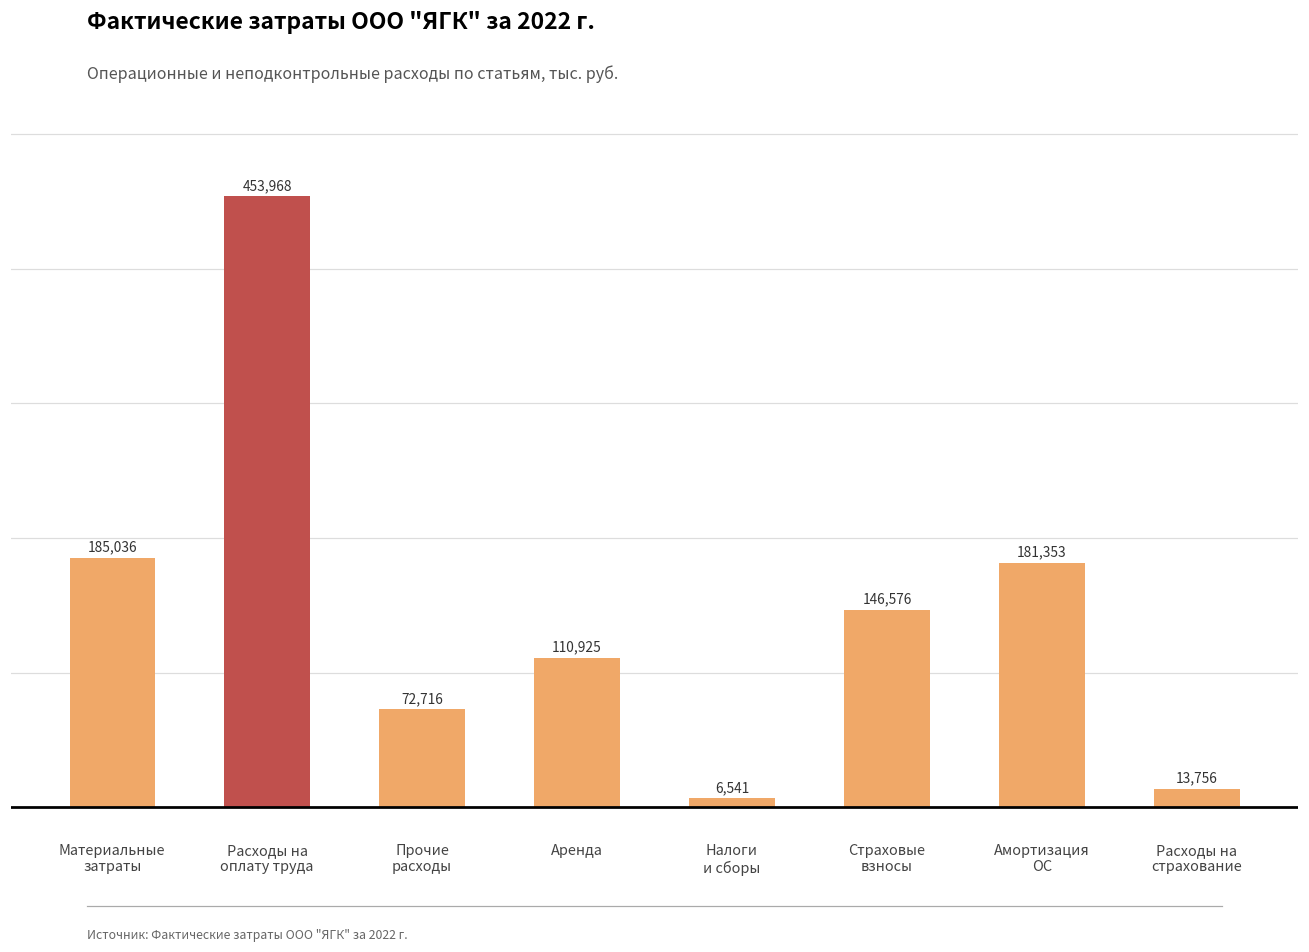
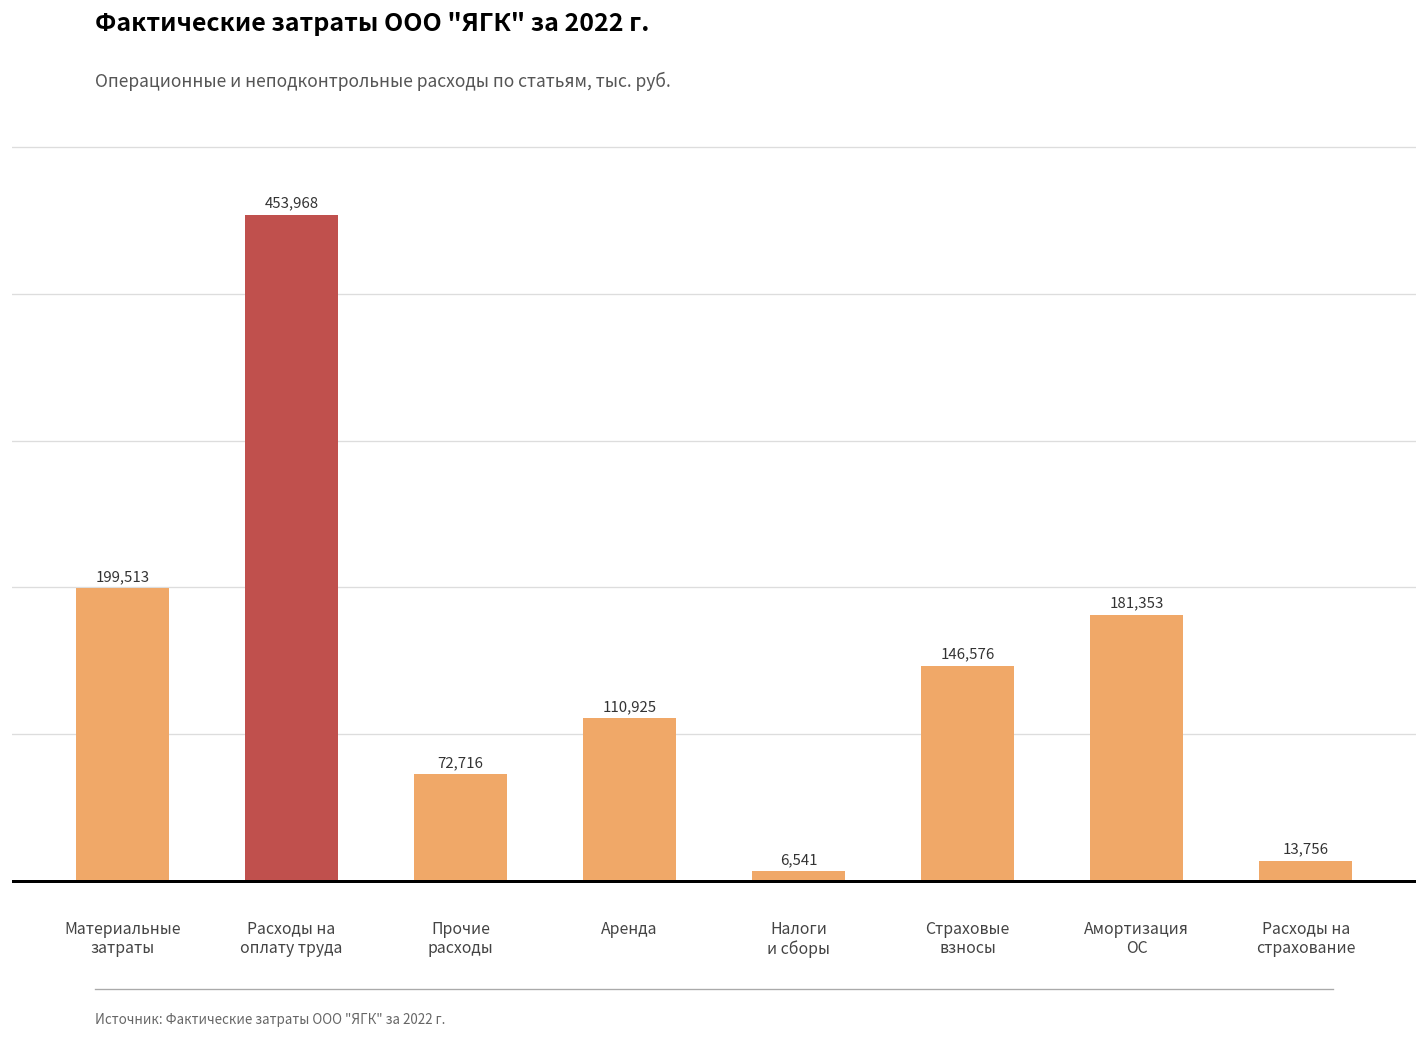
Материальные затраты: 185,036 -> 199,513
